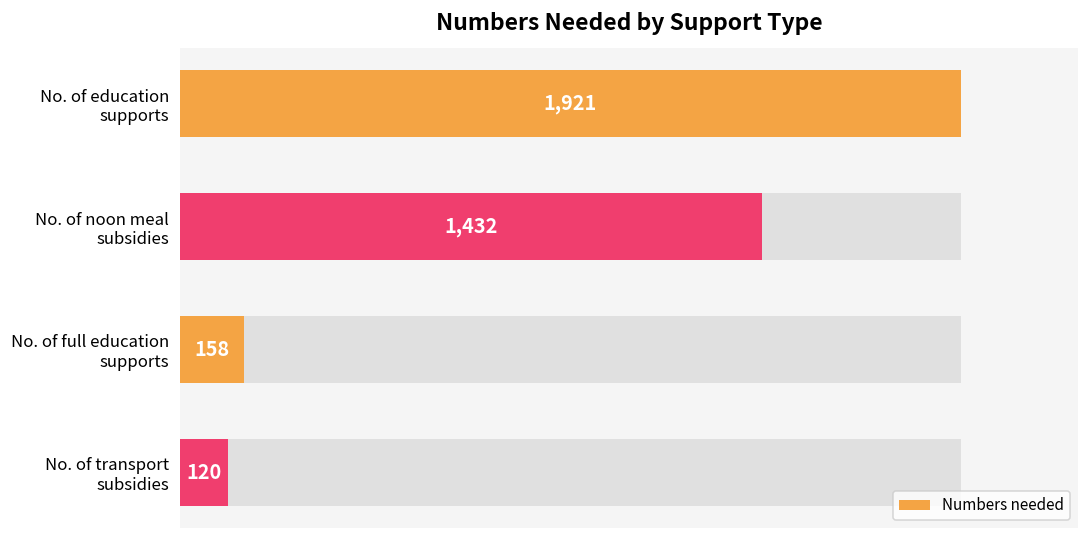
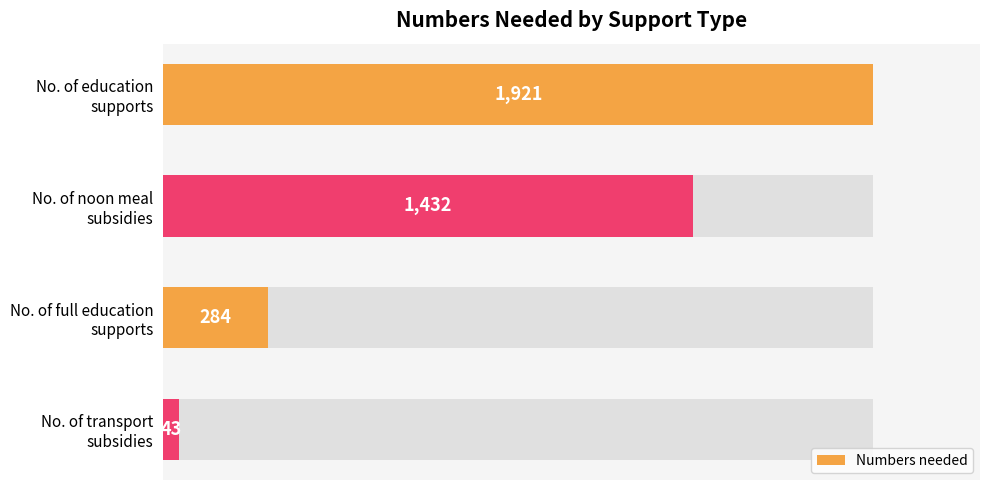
Numbers needed, No. of full education supports: 158 -> 284
Numbers needed, No. of transport subsidies: 120 -> 43
